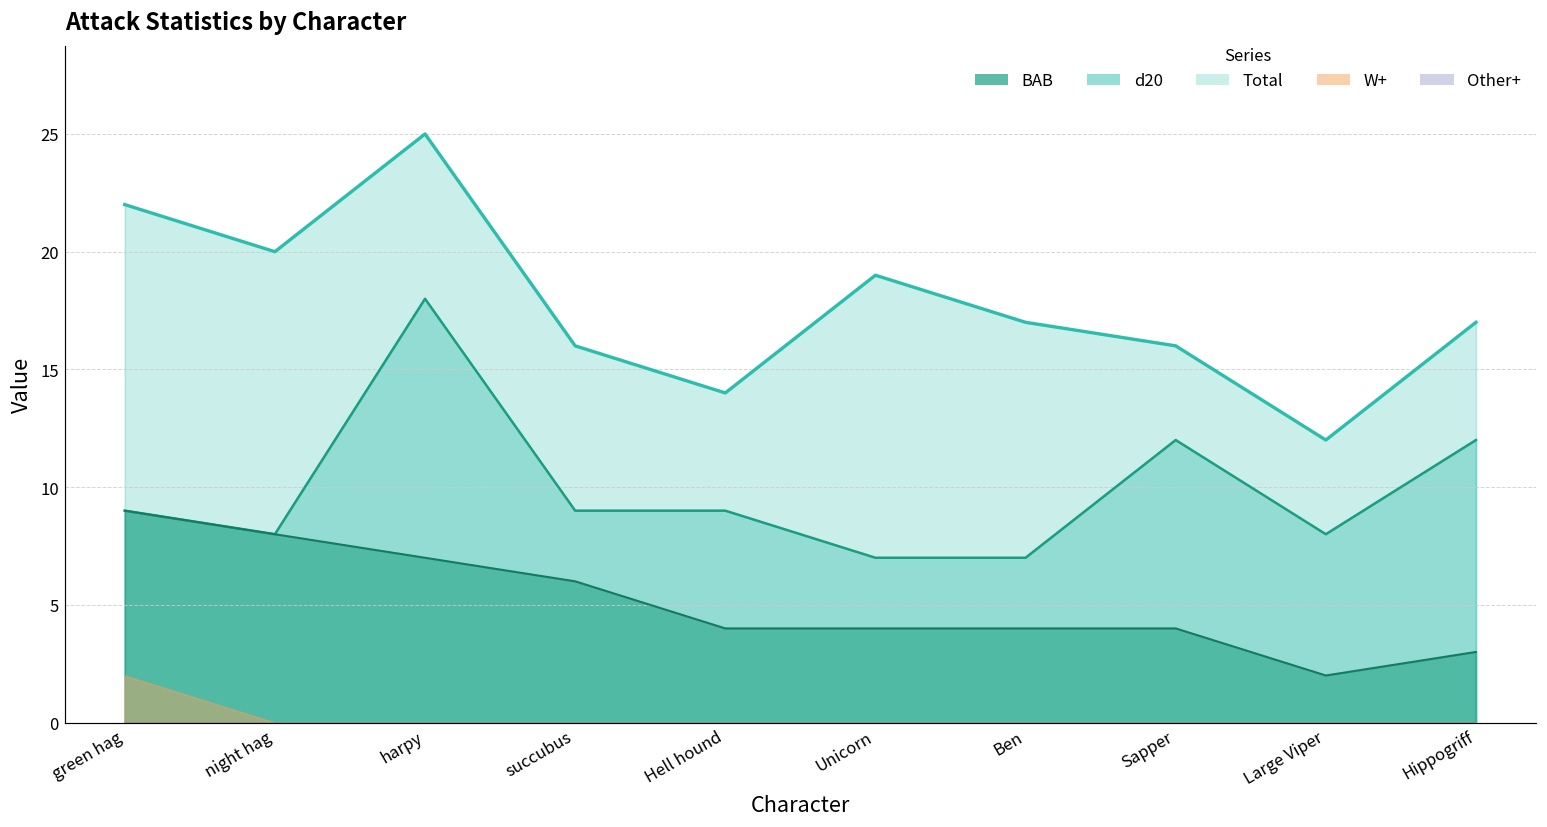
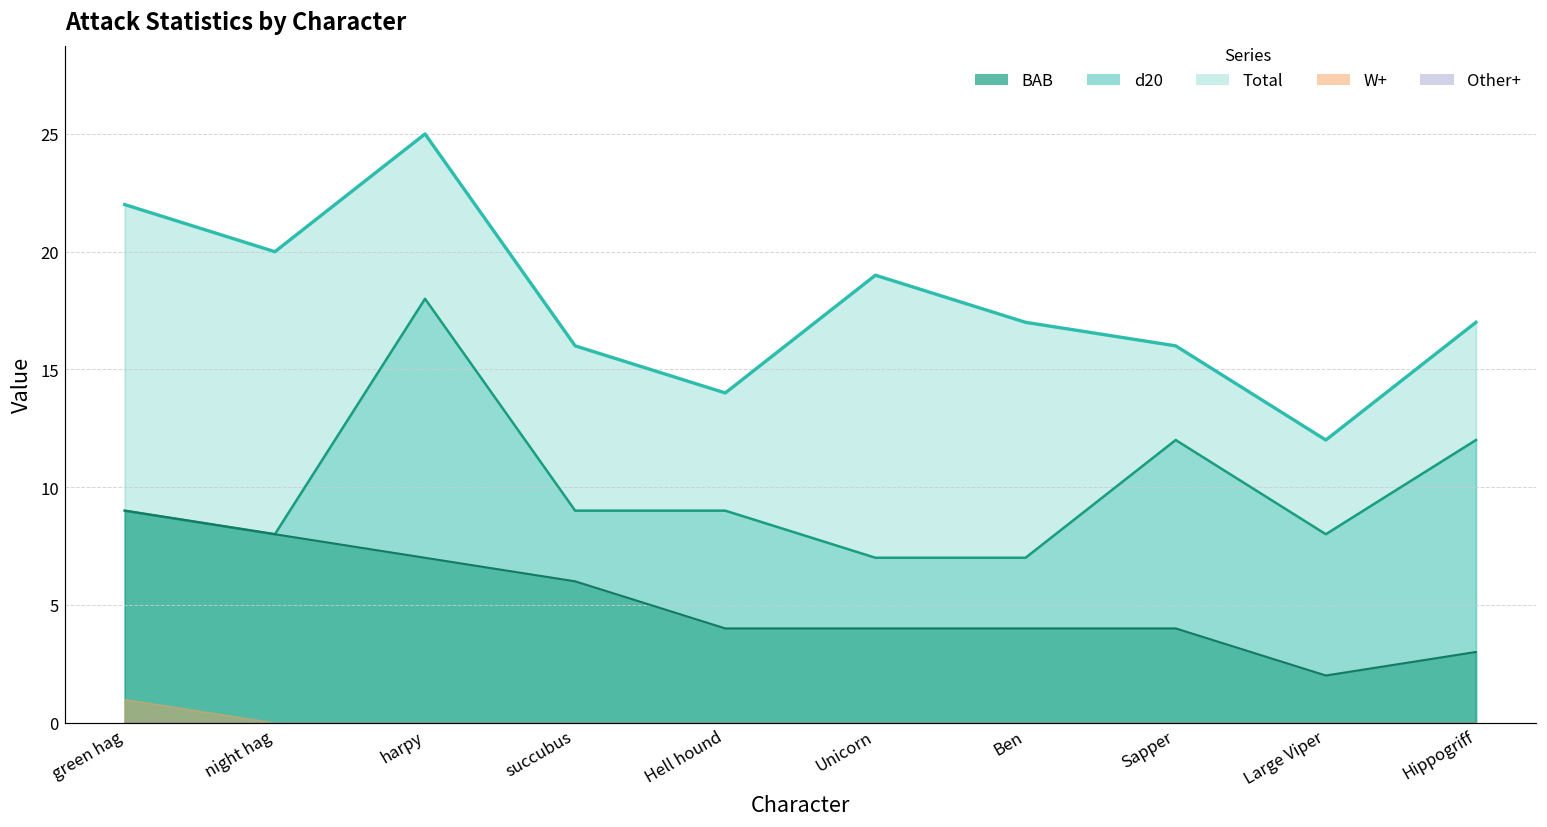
W+, green hag: 2 -> 1
